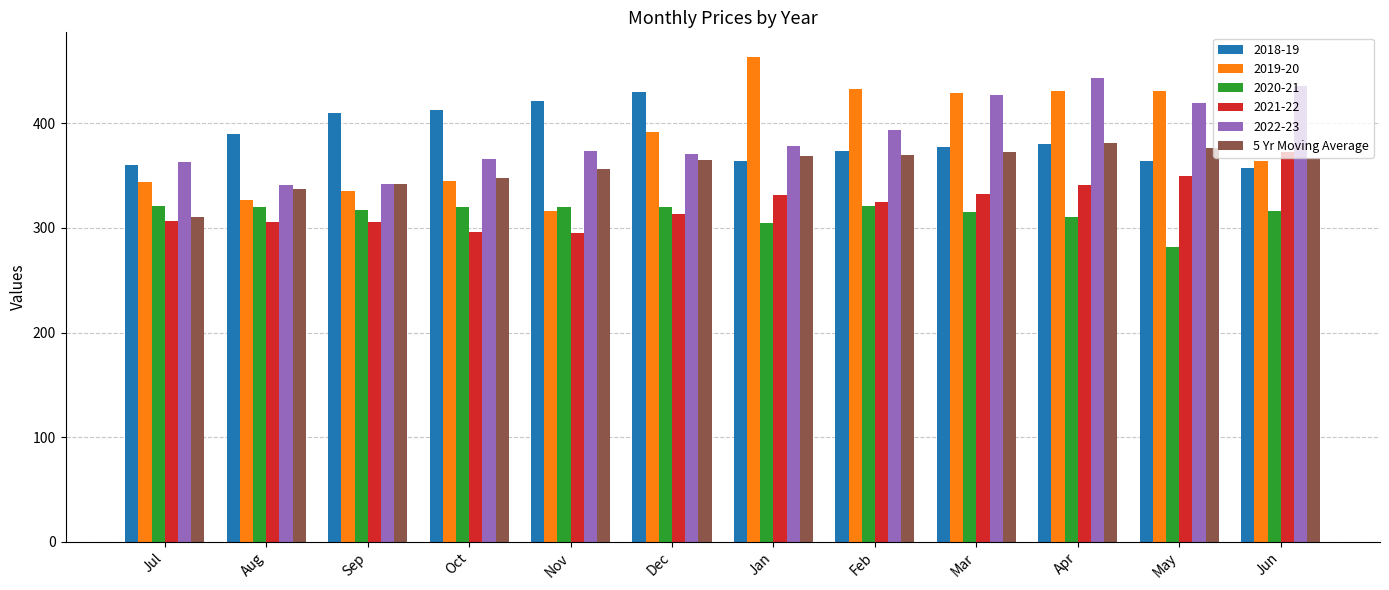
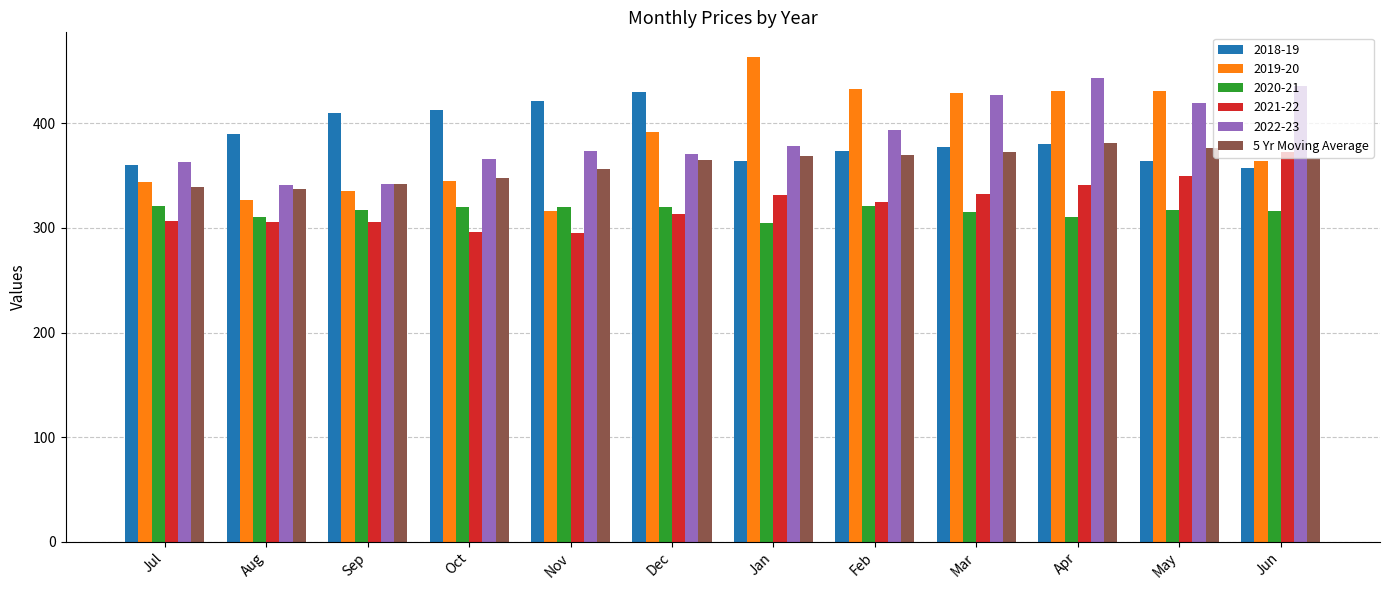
5 Yr Moving Average, Jul: 310 -> 339
2020-21, Aug: 320 -> 311
2020-21, May: 282 -> 317
